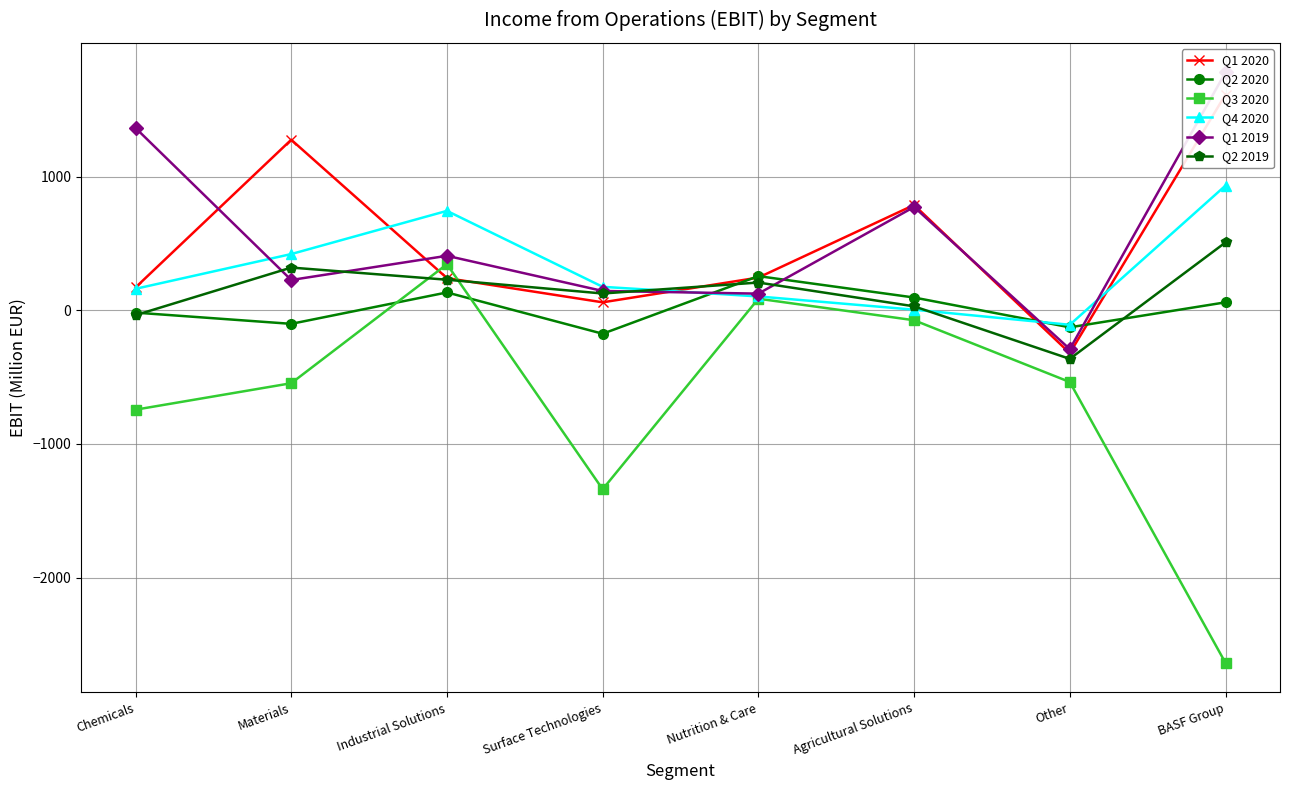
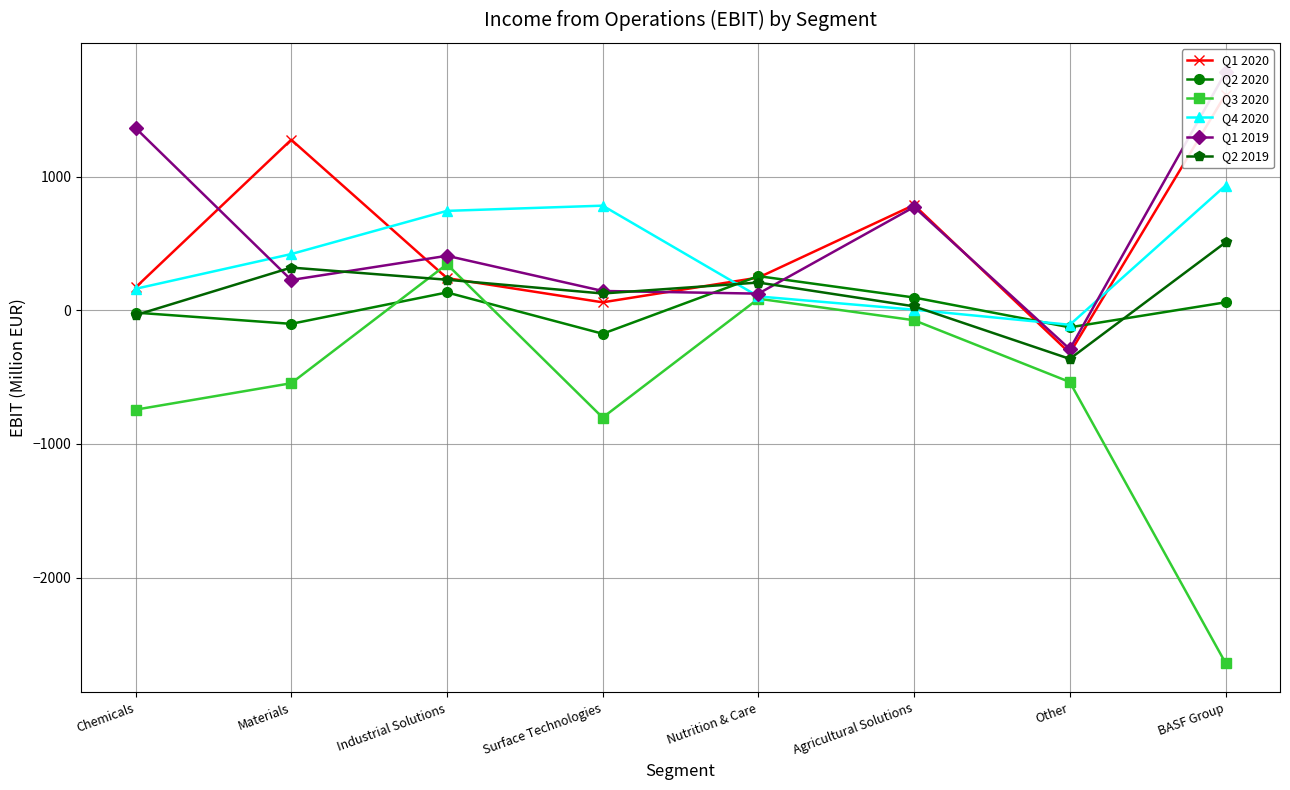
Q3 2020, Surface Technologies: -1340 -> -800
Q4 2020, Surface Technologies: 180 -> 780
